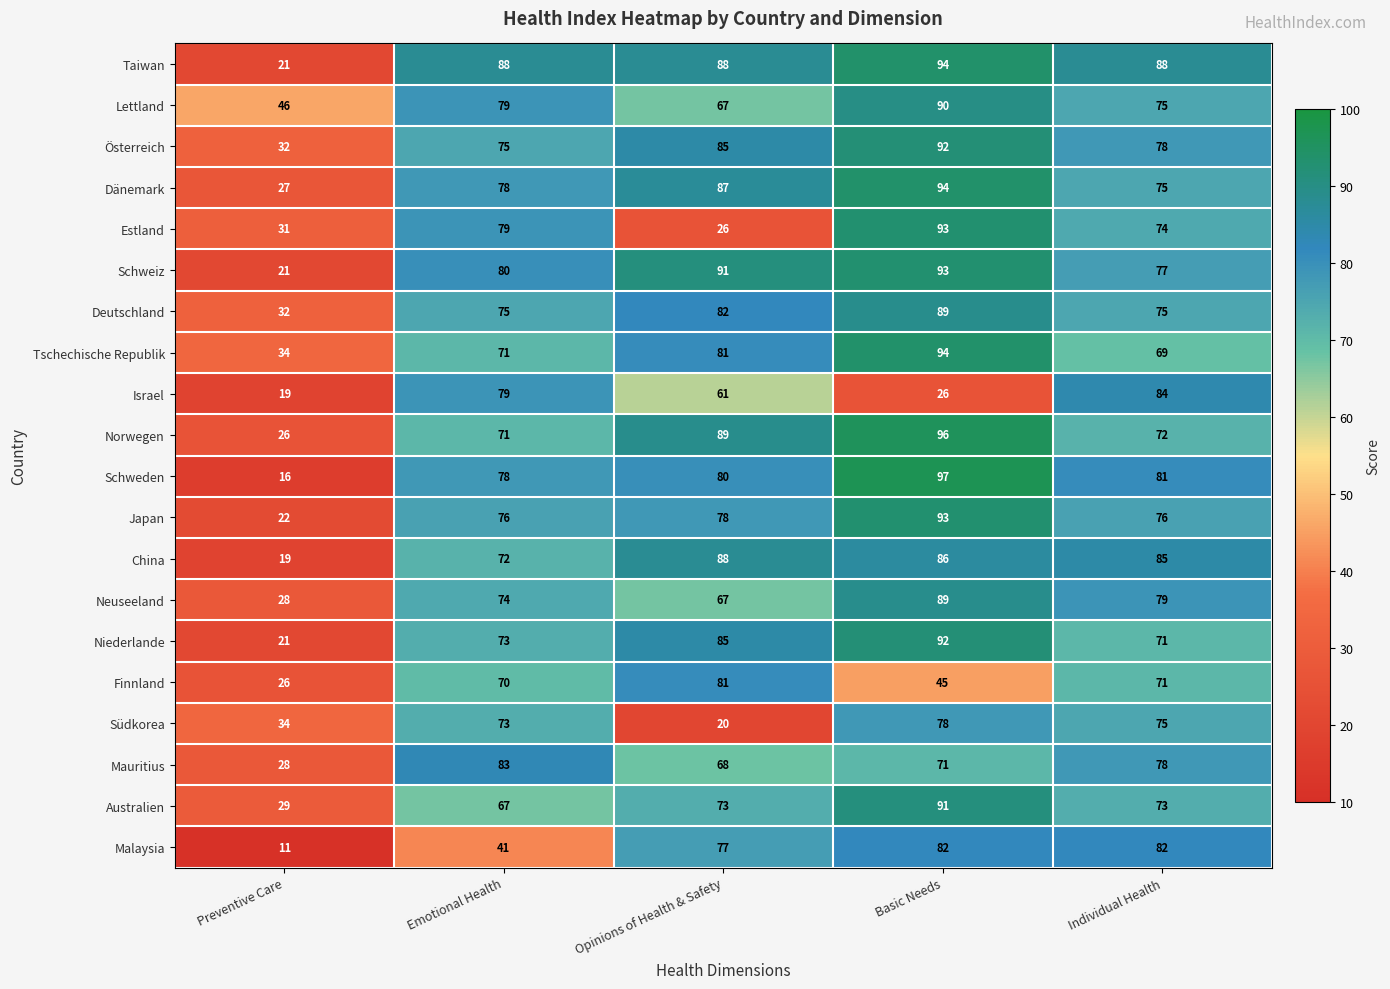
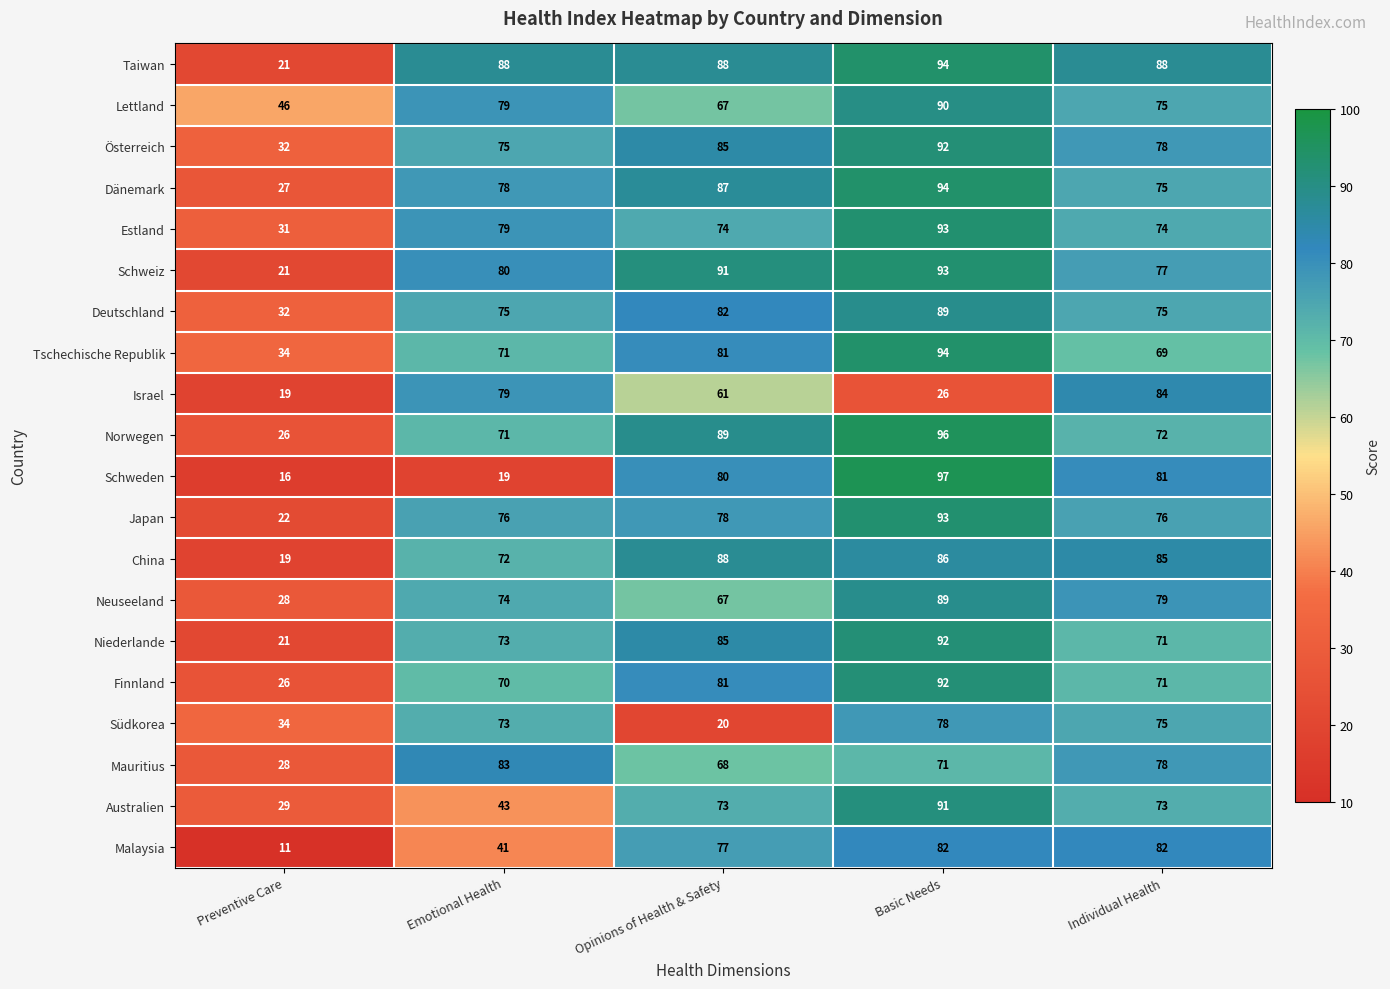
Estland, Opinions of Health & Safety: 26 -> 74
Schweden, Emotional Health: 78 -> 19
Finnland, Basic Needs: 45 -> 92
Australien, Emotional Health: 67 -> 43
